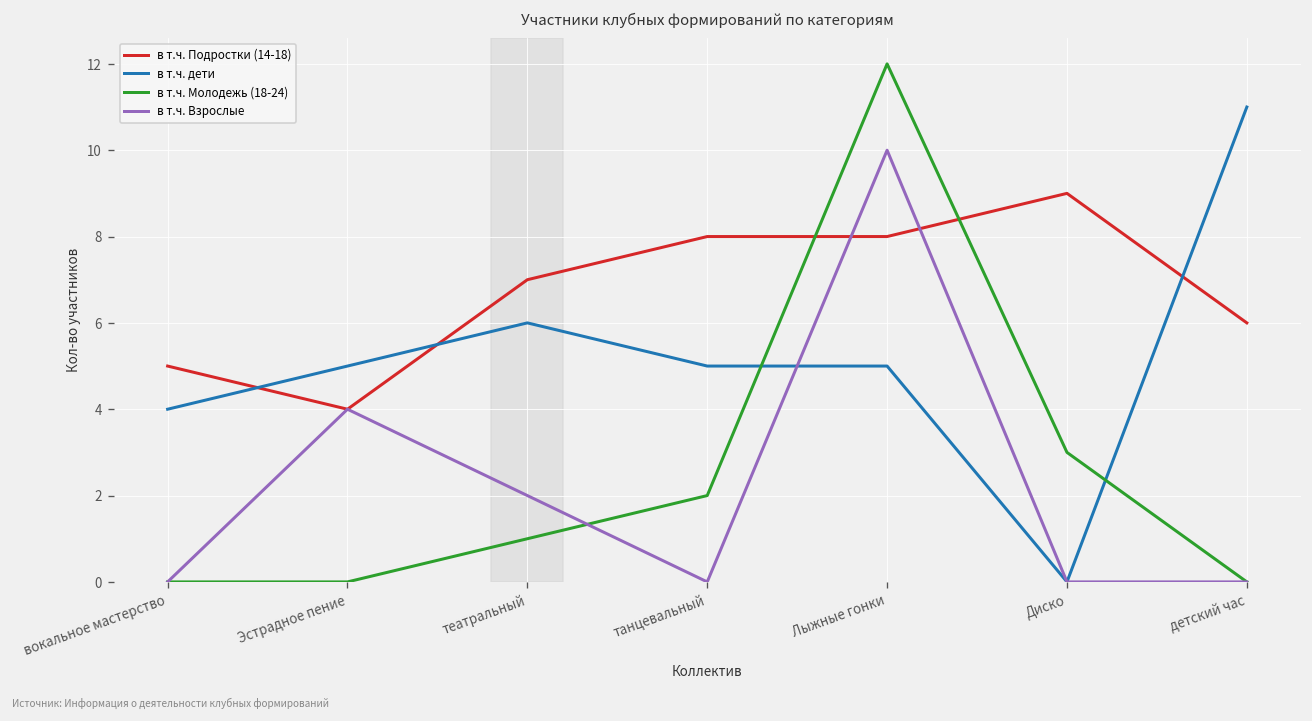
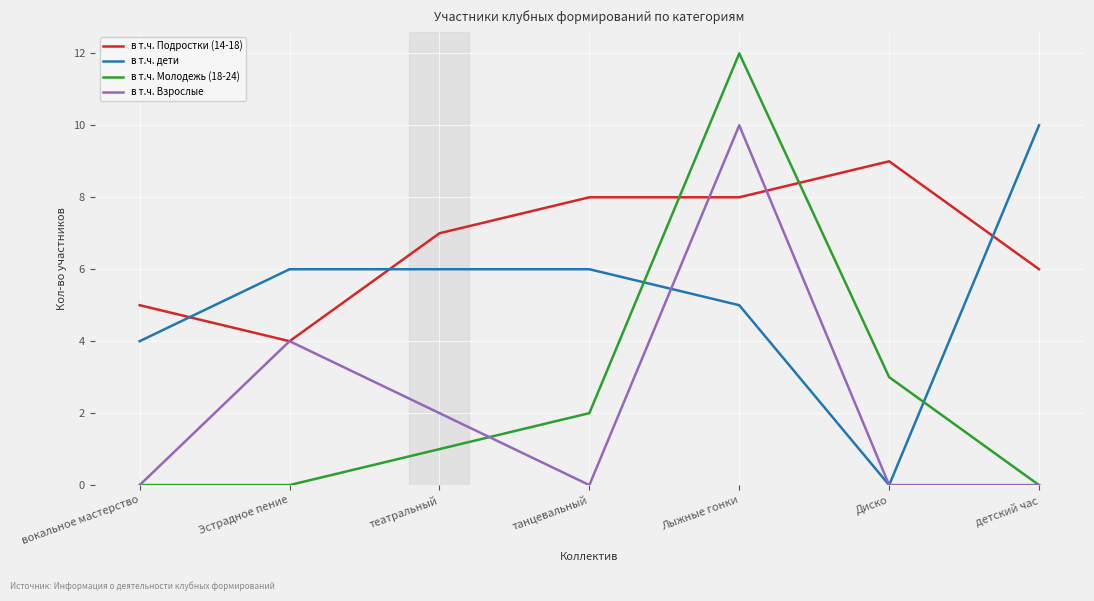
в т.ч. дети, Эстрадное пение: 5 -> 6
в т.ч. дети, танцевальный: 5 -> 6
в т.ч. дети, детский час: 11 -> 10
